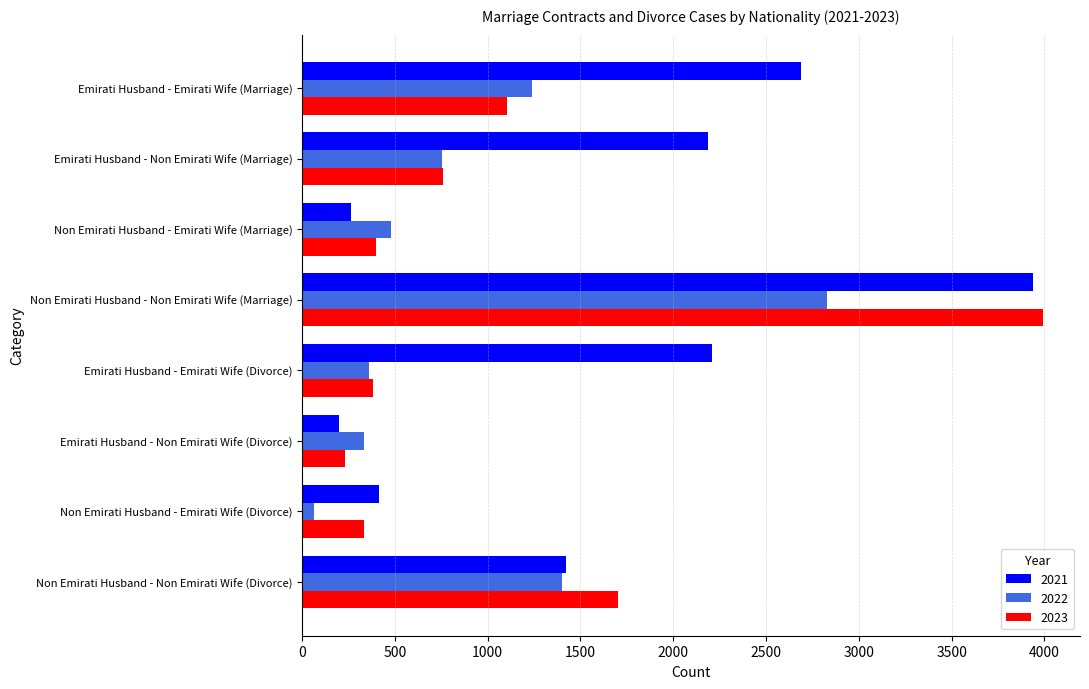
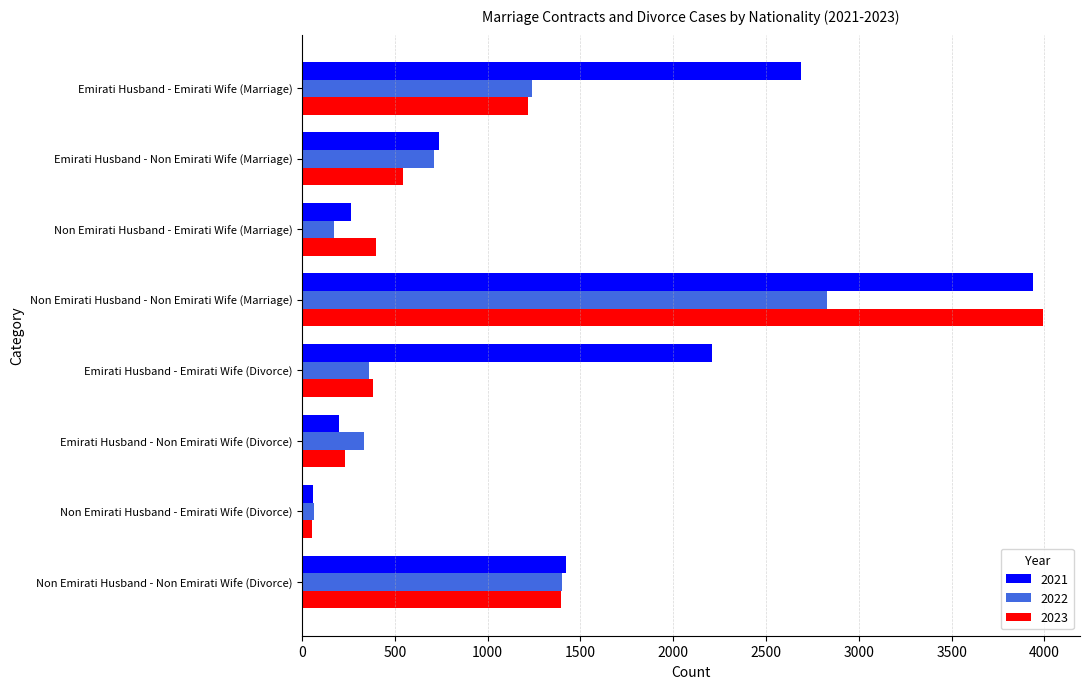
2023, Emirati Husband - Emirati Wife (Marriage): 1100 -> 1220
2021, Emirati Husband - Non Emirati Wife (Marriage): 2190 -> 740
2022, Emirati Husband - Non Emirati Wife (Marriage): 760 -> 710
2023, Emirati Husband - Non Emirati Wife (Marriage): 760 -> 540
2022, Non Emirati Husband - Emirati Wife (Marriage): 480 -> 170
2021, Non Emirati Husband - Emirati Wife (Divorce): 420 -> 60
2023, Non Emirati Husband - Emirati Wife (Divorce): 330 -> 50
2023, Non Emirati Husband - Non Emirati Wife (Divorce): 1700 -> 1390
